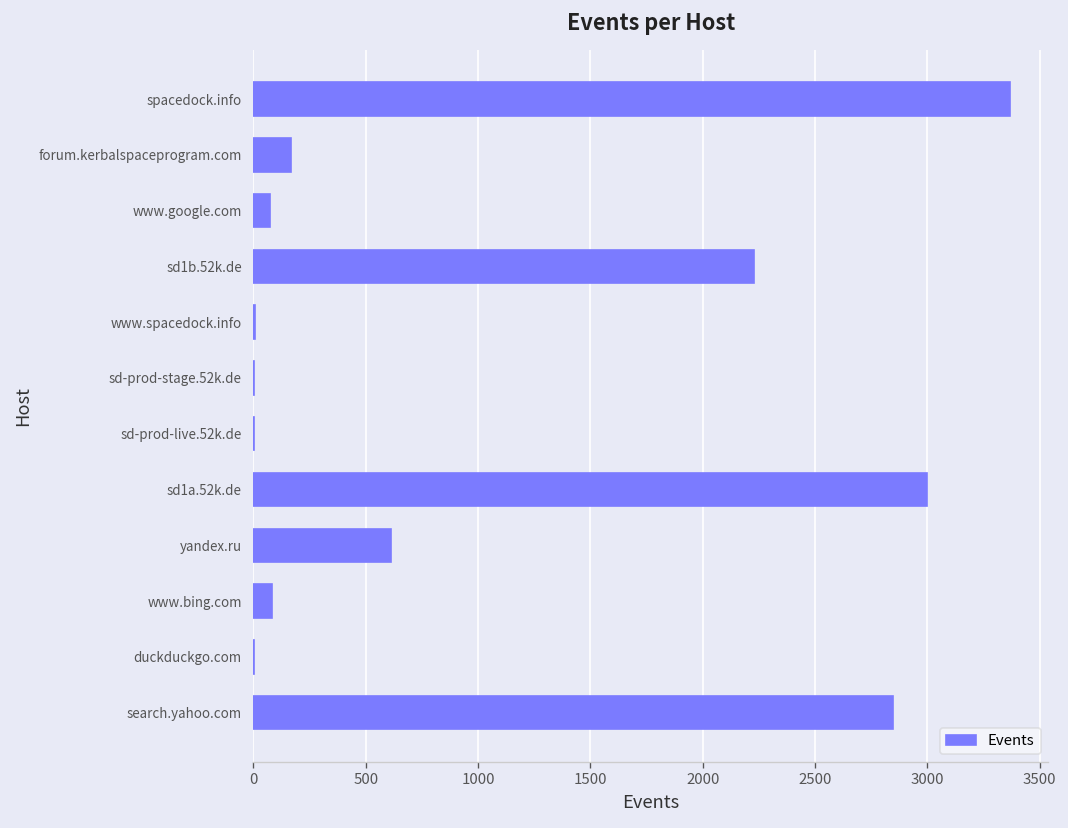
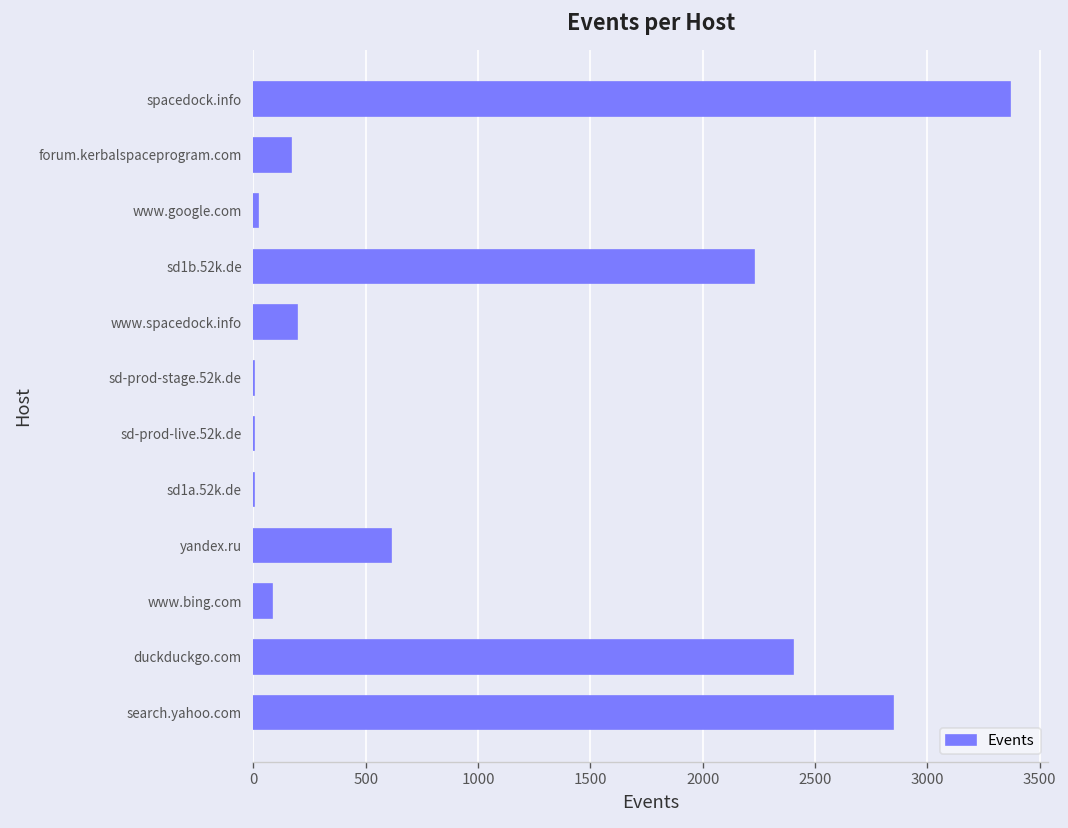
www.google.com: 70 -> 20
www.spacedock.info: 10 -> 200
sd1a.52k.de: 3000 -> 0
duckduckgo.com: 0 -> 2400
